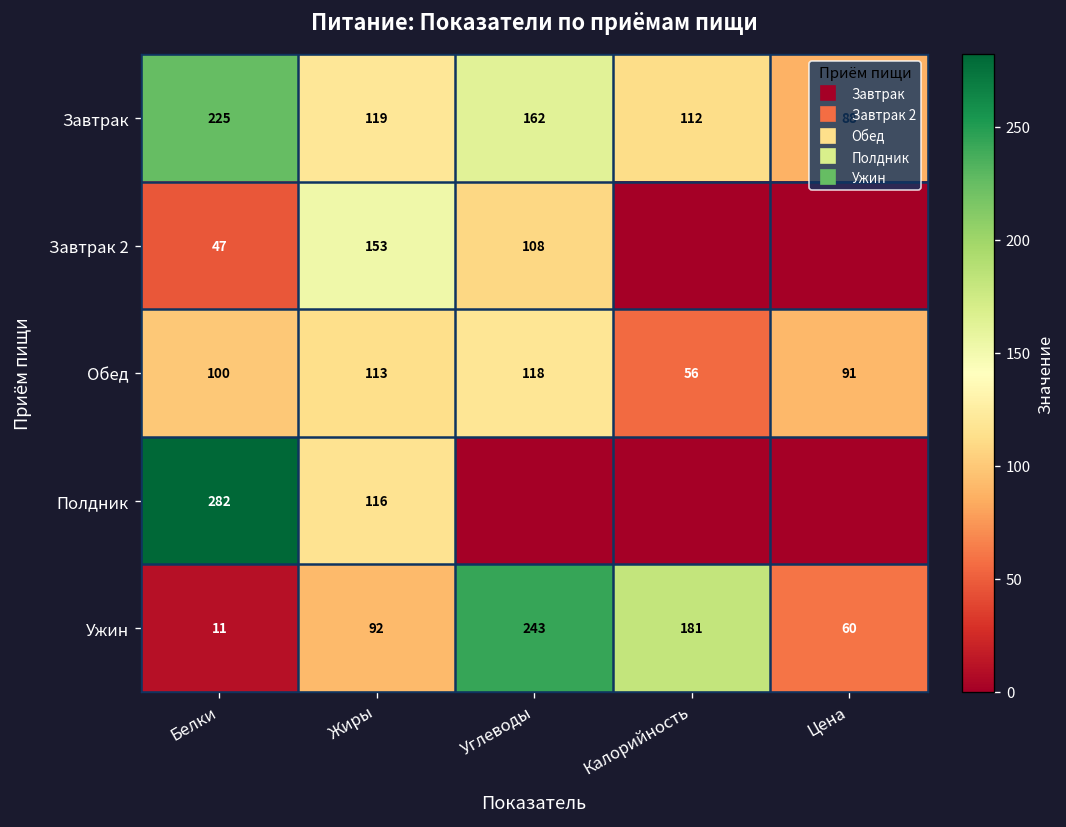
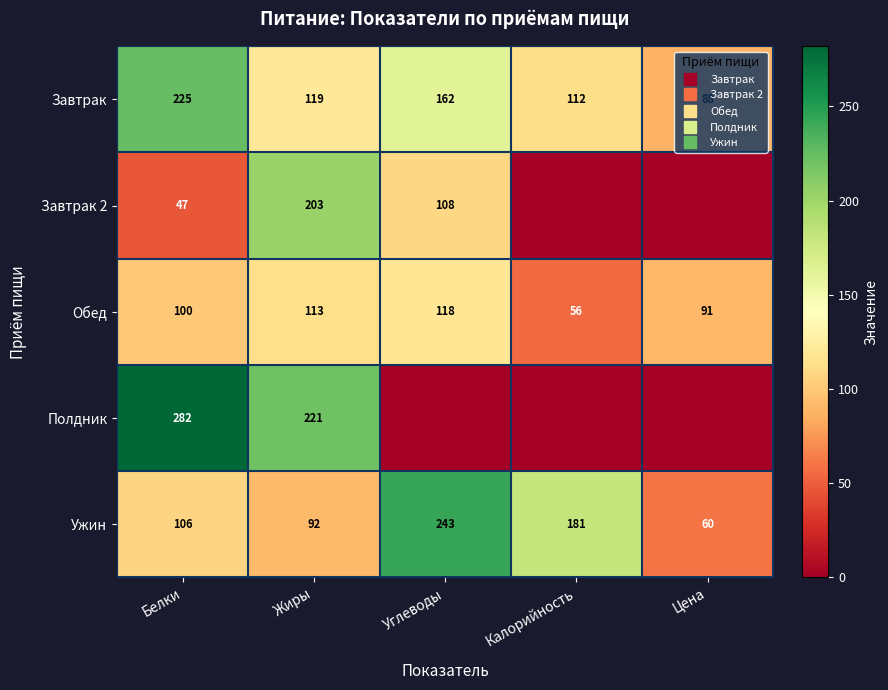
Завтрак 2, Жиры: 153 -> 203
Полдник, Жиры: 116 -> 221
Ужин, Белки: 11 -> 106
